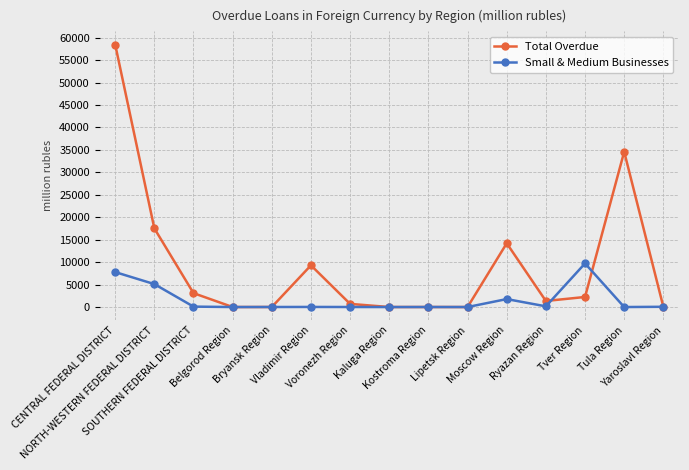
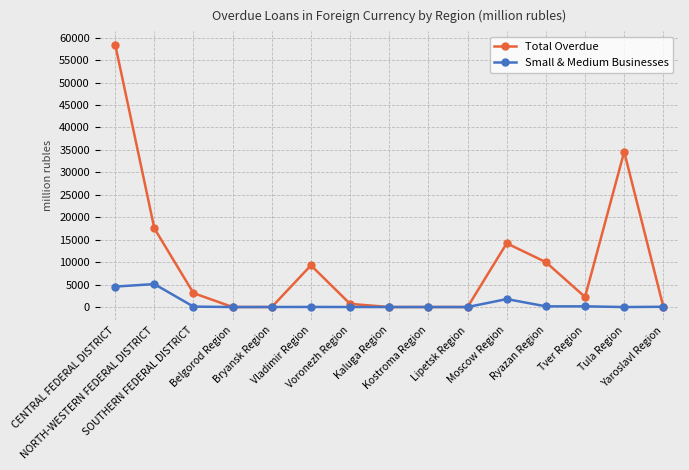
Small & Medium Businesses, CENTRAL FEDERAL DISTRICT: 8000 -> 5000
Total Overdue, Ryazan Region: 1000 -> 10000
Small & Medium Businesses, Tver Region: 10000 -> 0
